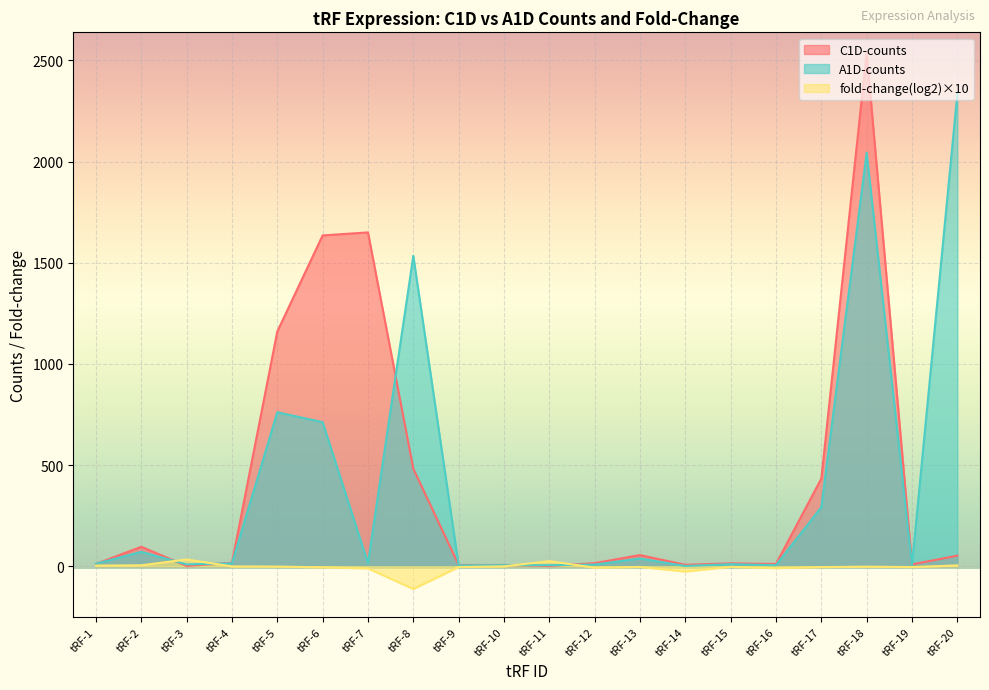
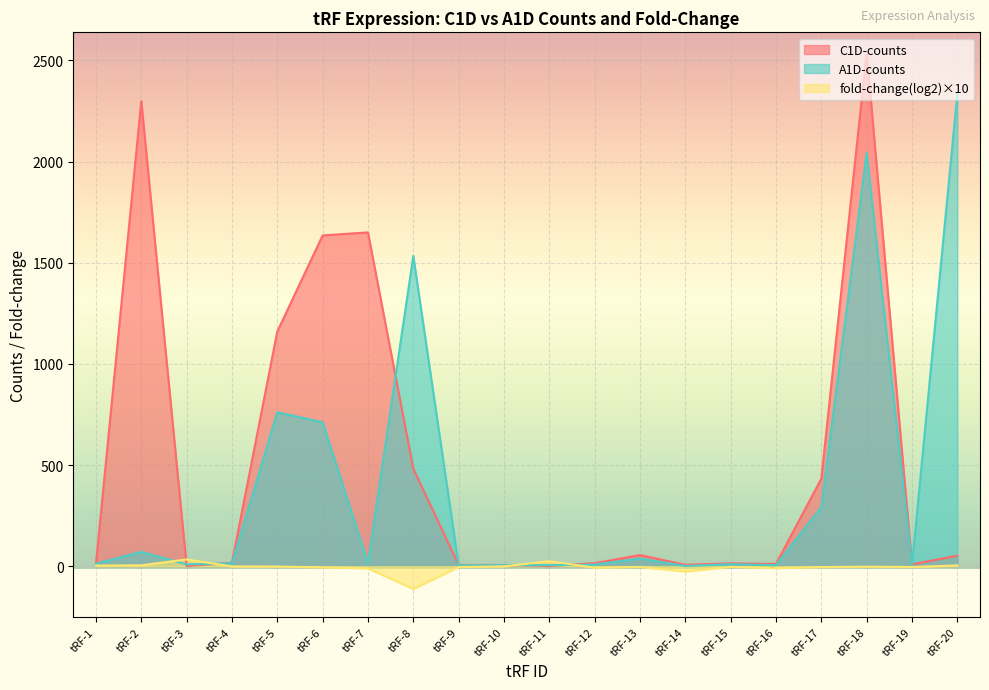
C1D-counts, tRF-2: 100 -> 2300
